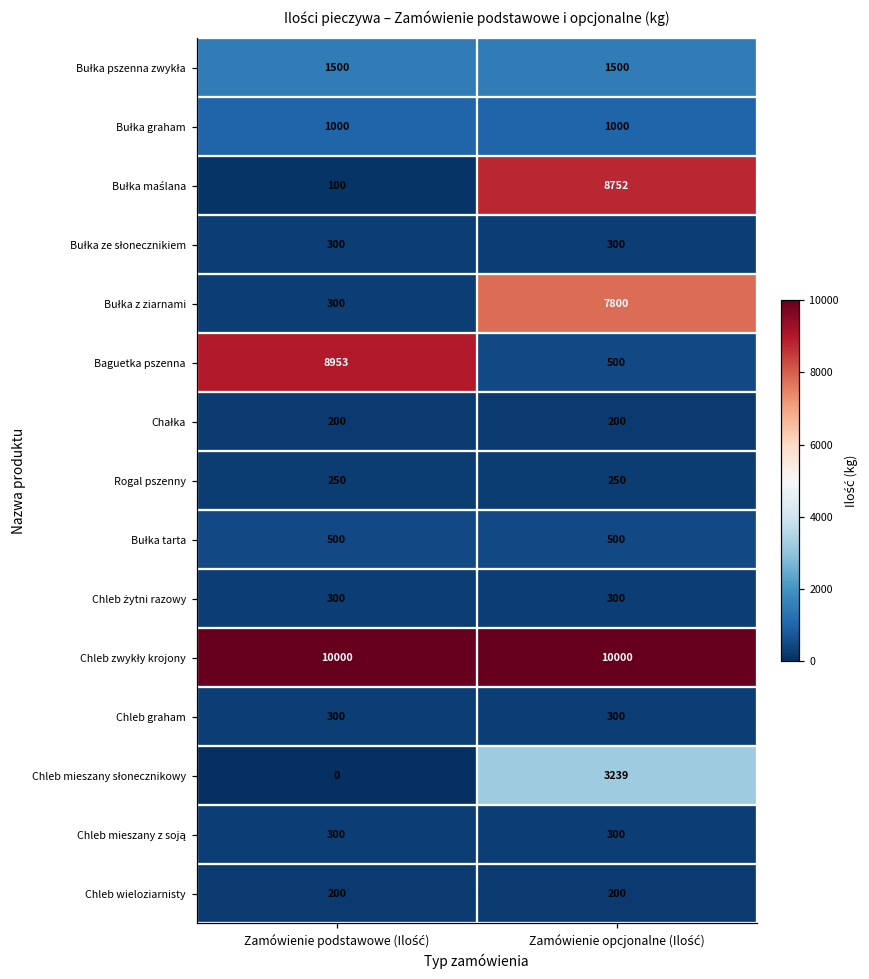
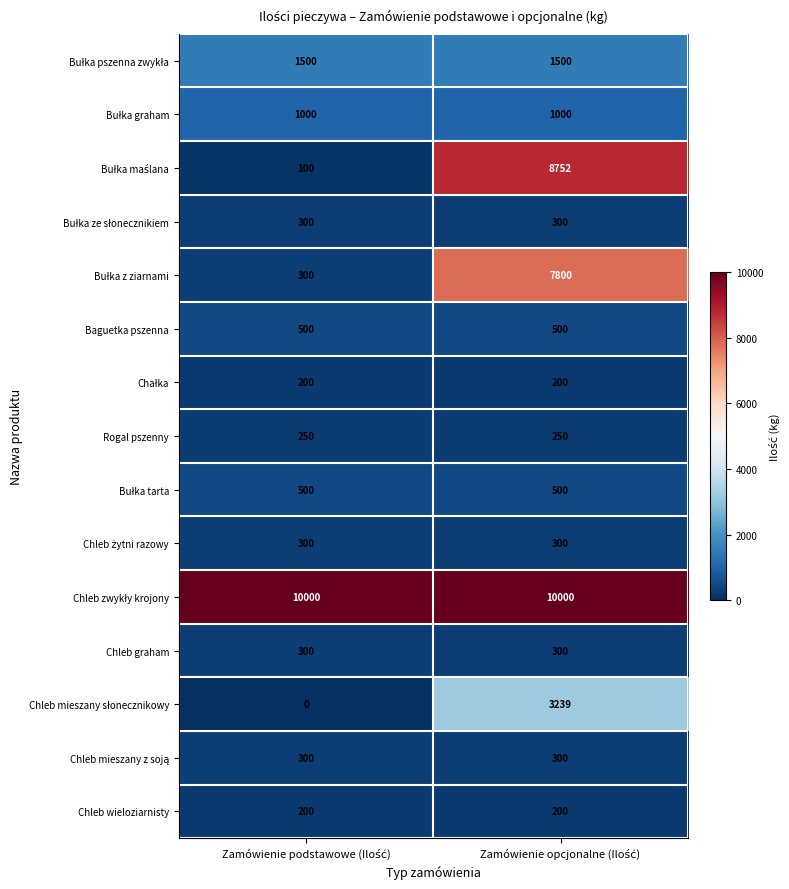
Baguetka pszenna, Zamówienie podstawowe (Ilość): 8953 -> 500
